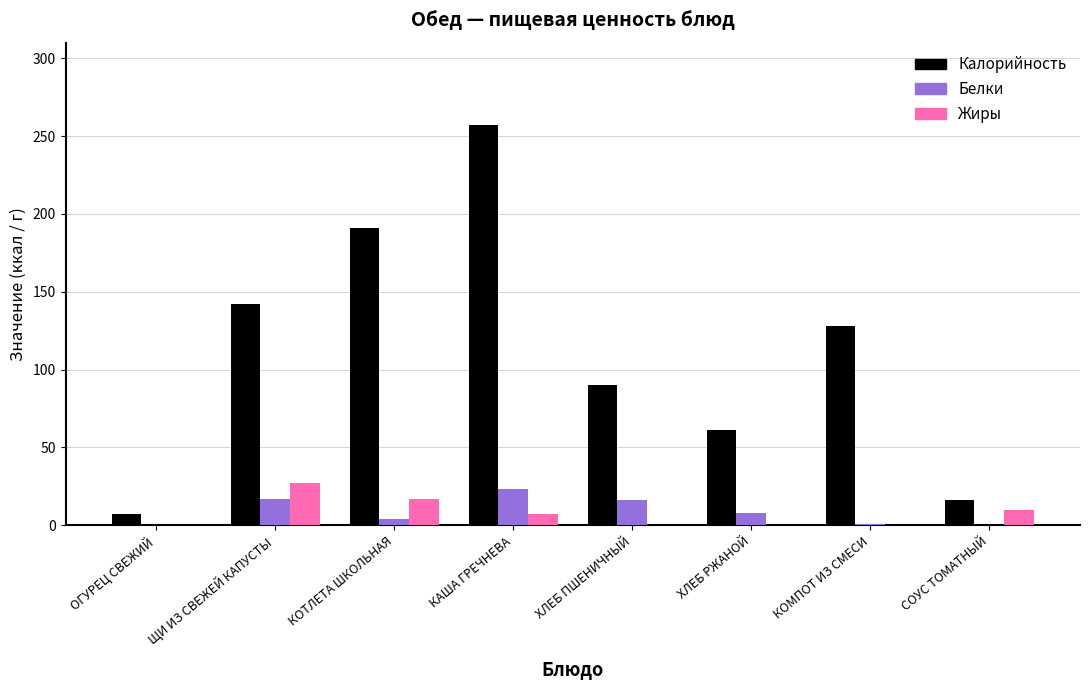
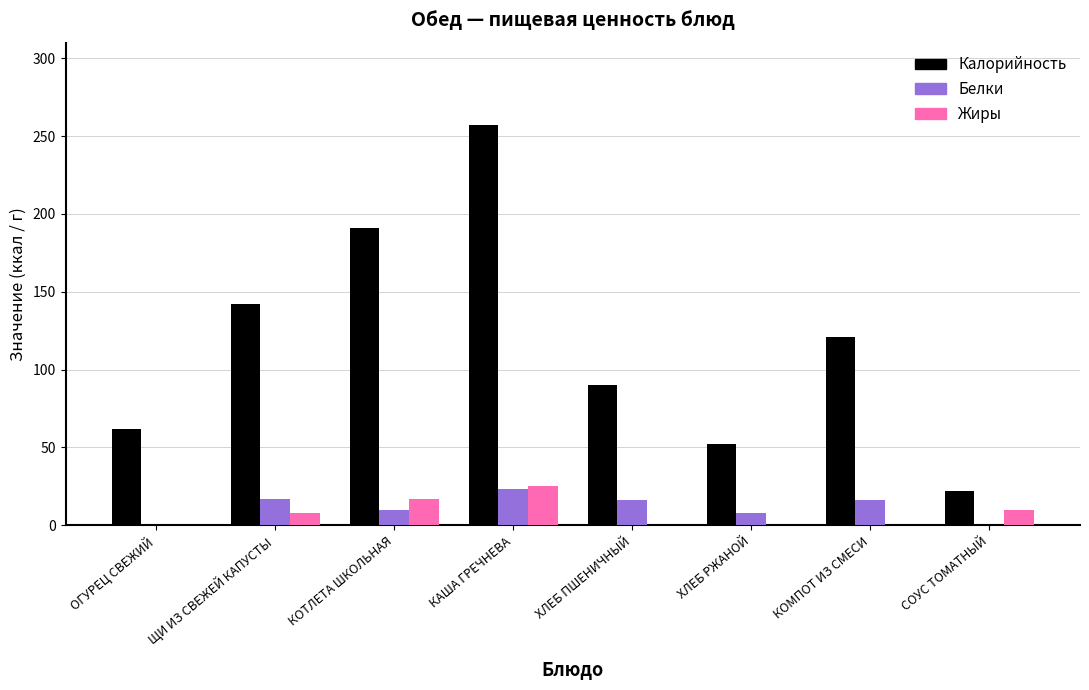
Калорийность, ОГУРЕЦ СВЕЖИЙ: 7 -> 62
Жиры, ЩИ ИЗ СВЕЖЕЙ КАПУСТЫ: 27 -> 8
Белки, КОТЛЕТА ШКОЛЬНАЯ: 4 -> 10
Жиры, КАША ГРЕЧНЕВА: 7 -> 25
Калорийность, ХЛЕБ РЖАНОЙ: 61 -> 52
Калорийность, КОМПОТ ИЗ СМЕСИ: 128 -> 121
Белки, КОМПОТ ИЗ СМЕСИ: 1 -> 16
Калорийность, СОУС ТОМАТНЫЙ: 16 -> 22
